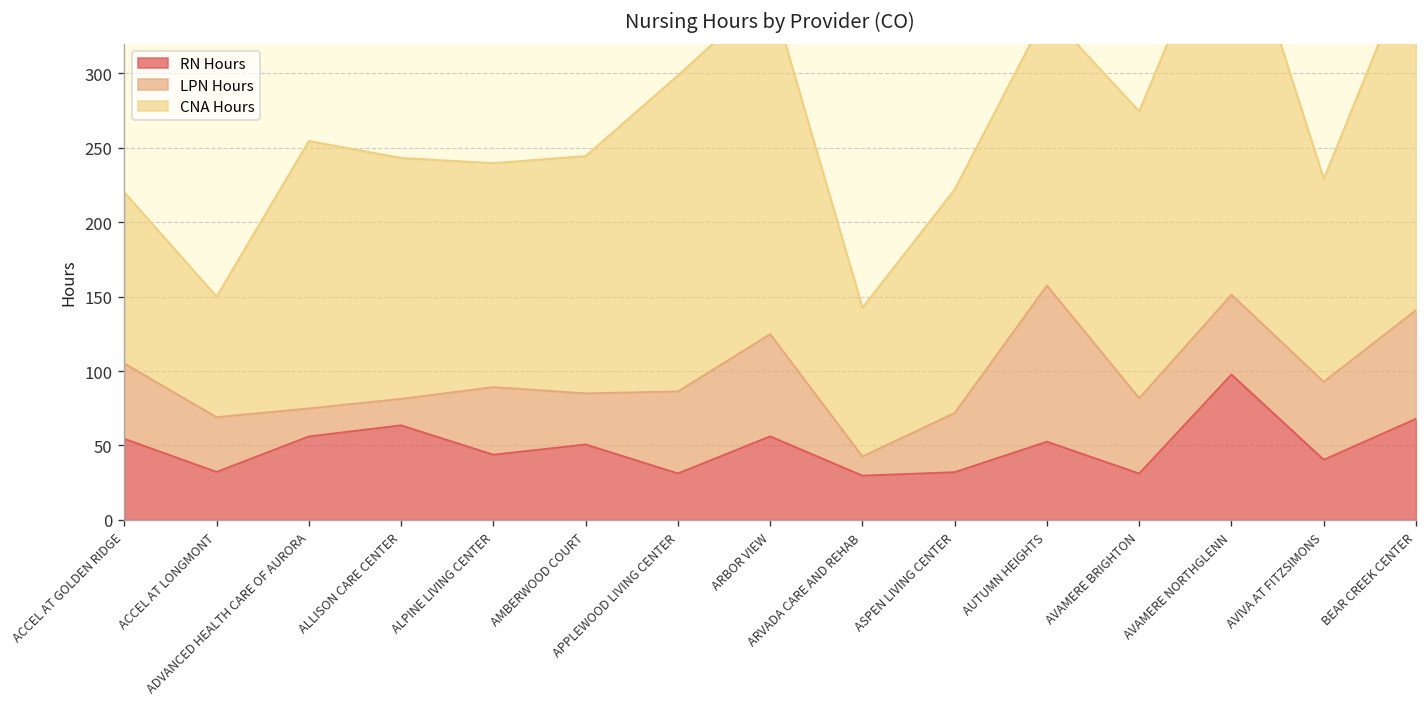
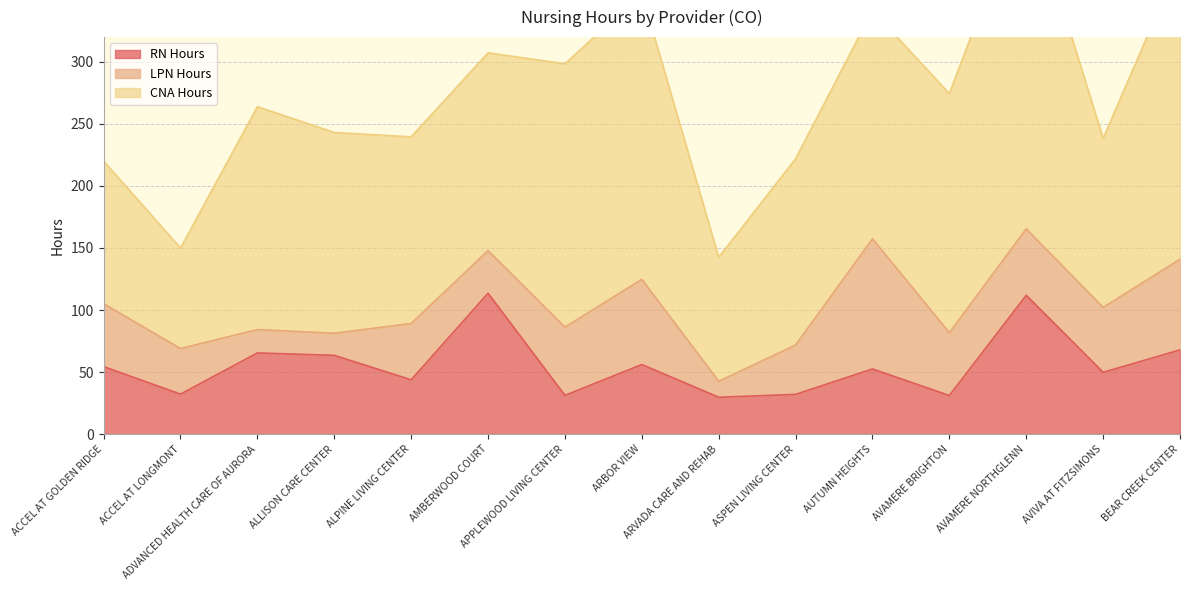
RN Hours, ADVANCED HEALTH CARE OF AURORA: 56 -> 65
RN Hours, AMBERWOOD COURT: 51 -> 114
RN Hours, AVAMERE NORTHGLENN: 98 -> 112
RN Hours, AVIVA AT FITZSIMONS: 40 -> 50
